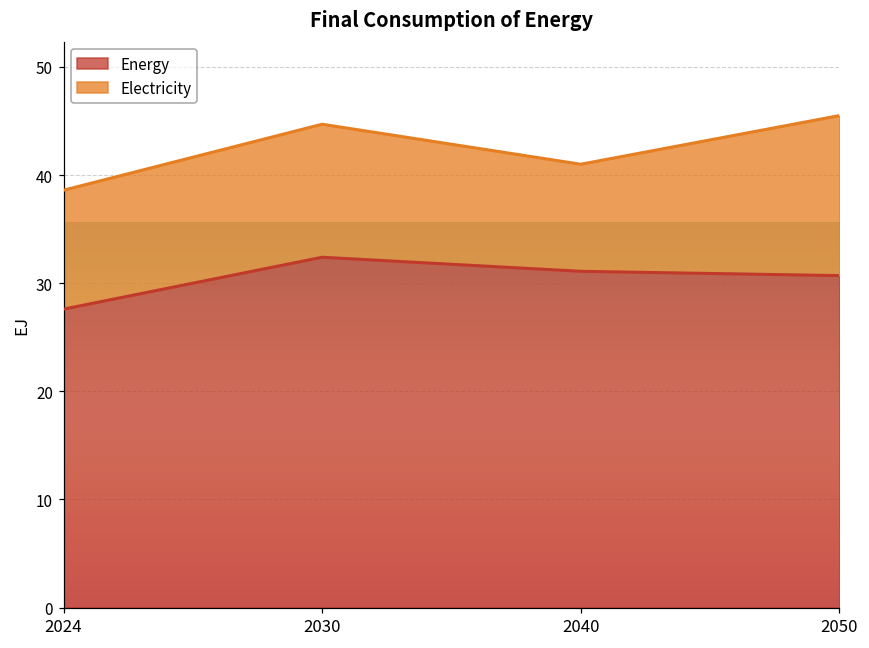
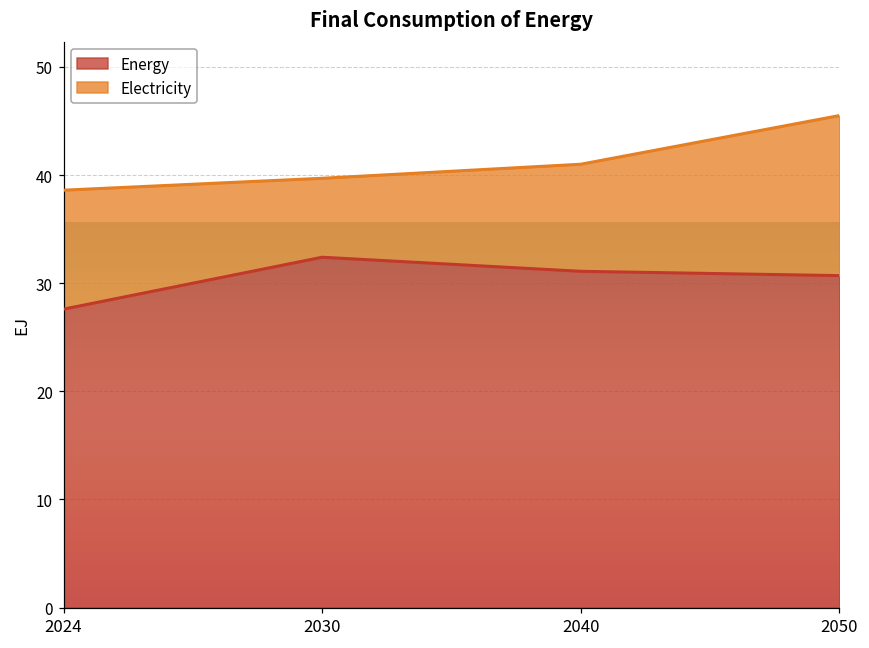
Electricity, 2030: 12 -> 7
